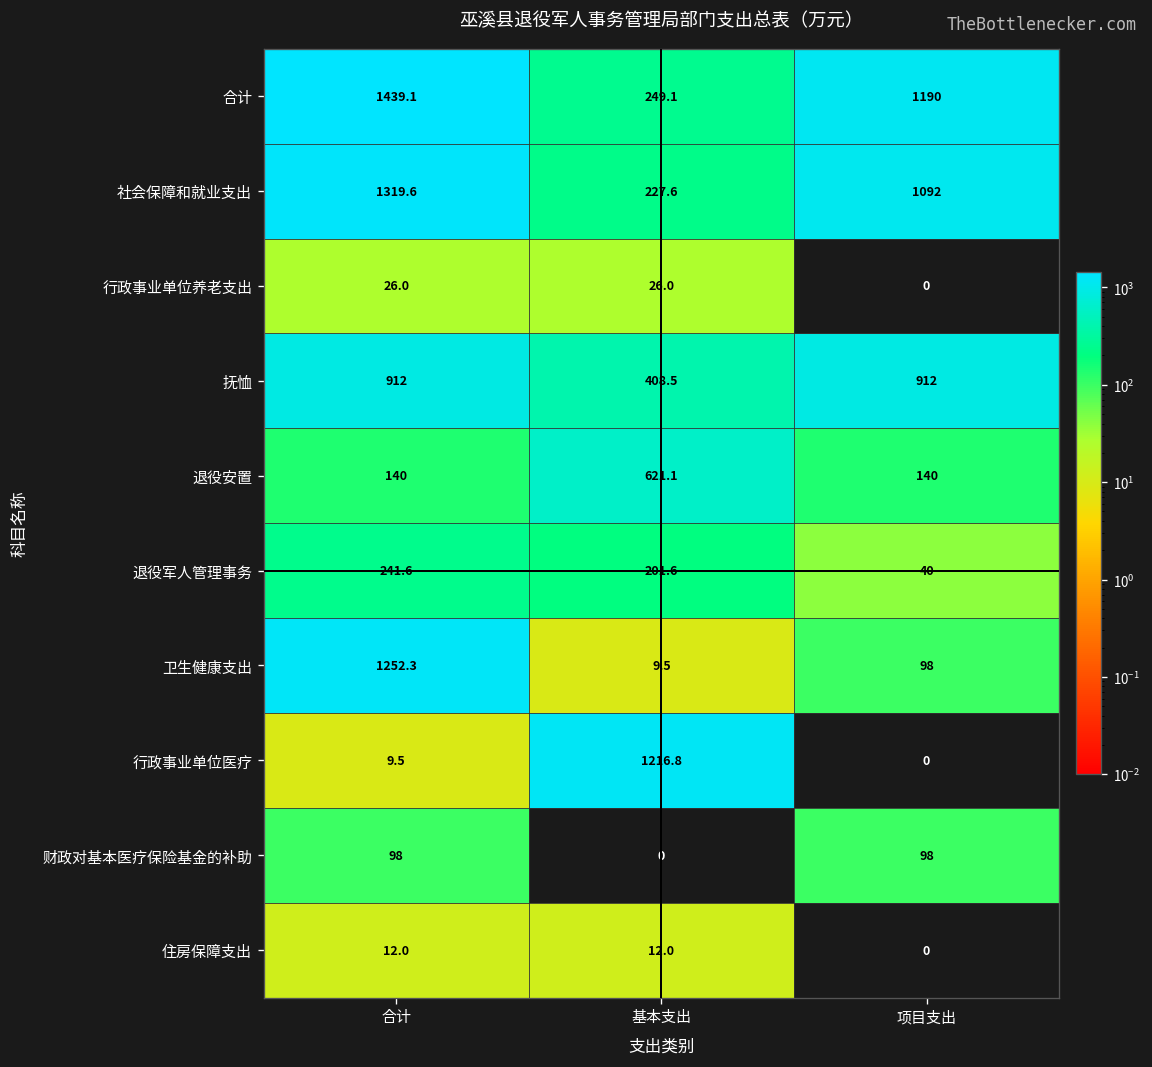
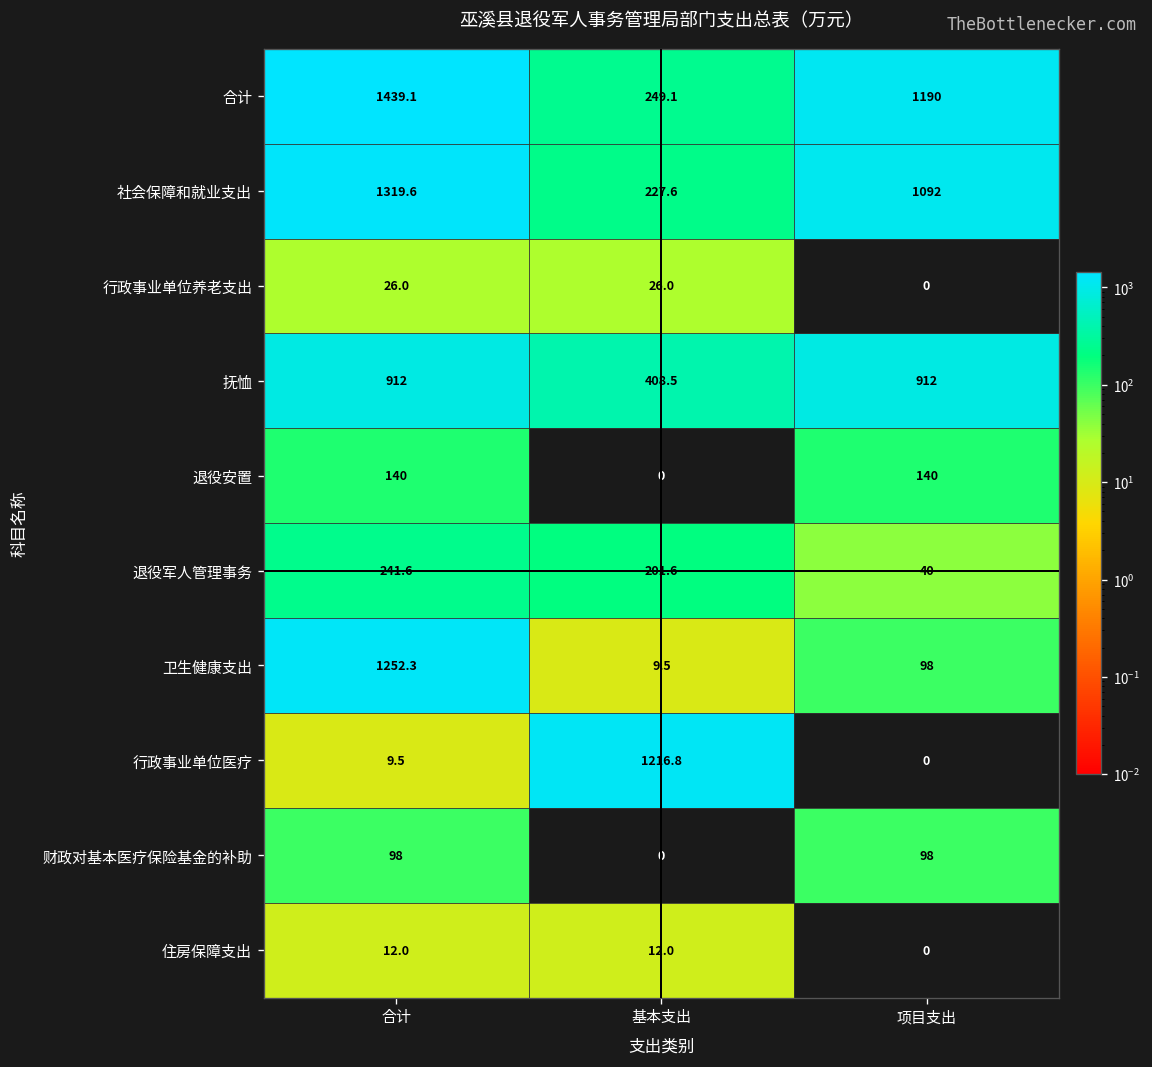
退役安置, 基本支出: 621.1 -> 0
